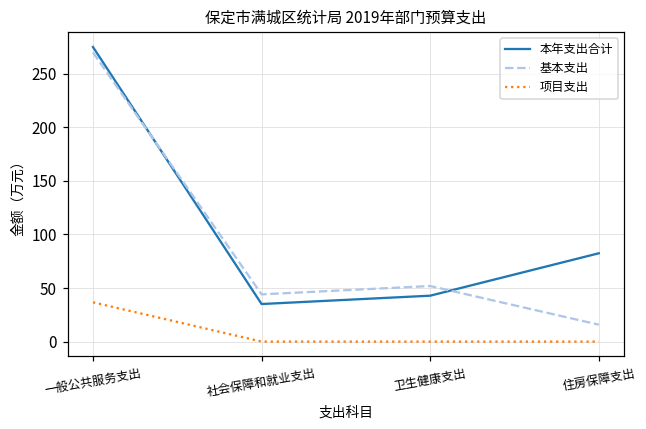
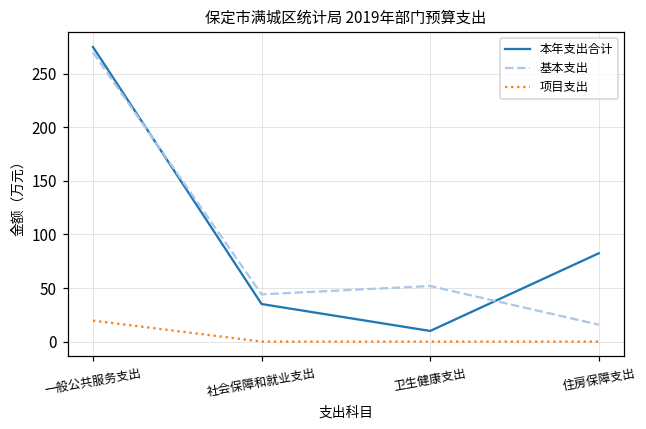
项目支出, 一般公共服务支出: 40 -> 20
本年支出合计, 卫生健康支出: 40 -> 10
